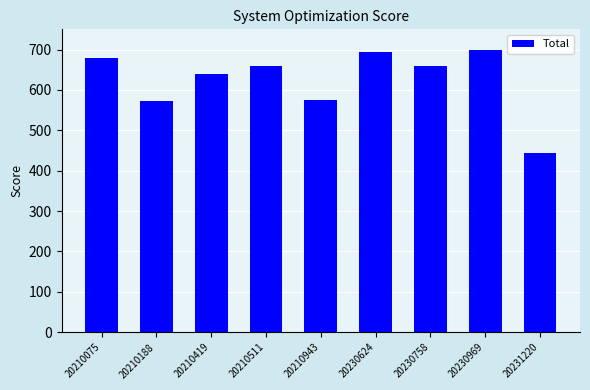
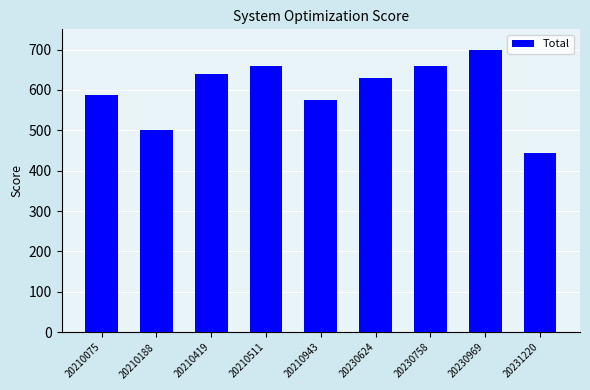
20210075: 680 -> 590
20210188: 570 -> 500
20230624: 700 -> 630
